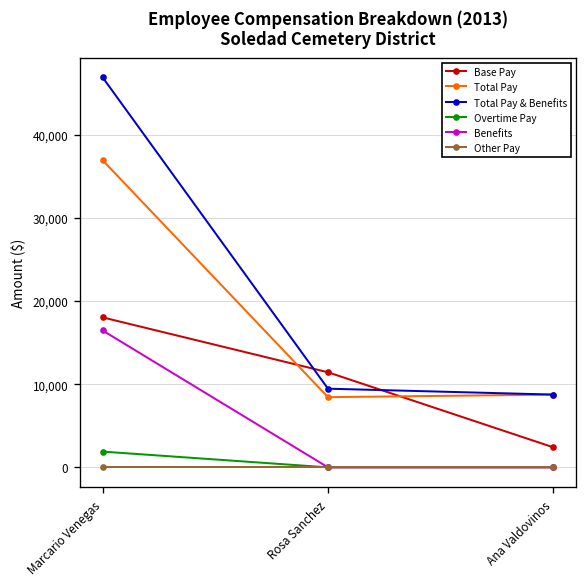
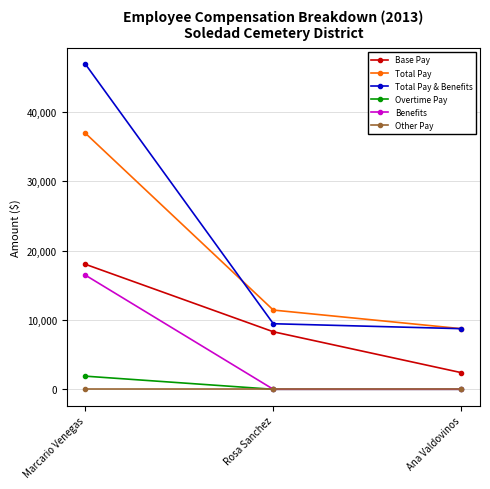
Base Pay, Rosa Sanchez: 11,000 -> 8,000
Total Pay, Rosa Sanchez: 8,000 -> 11,000
